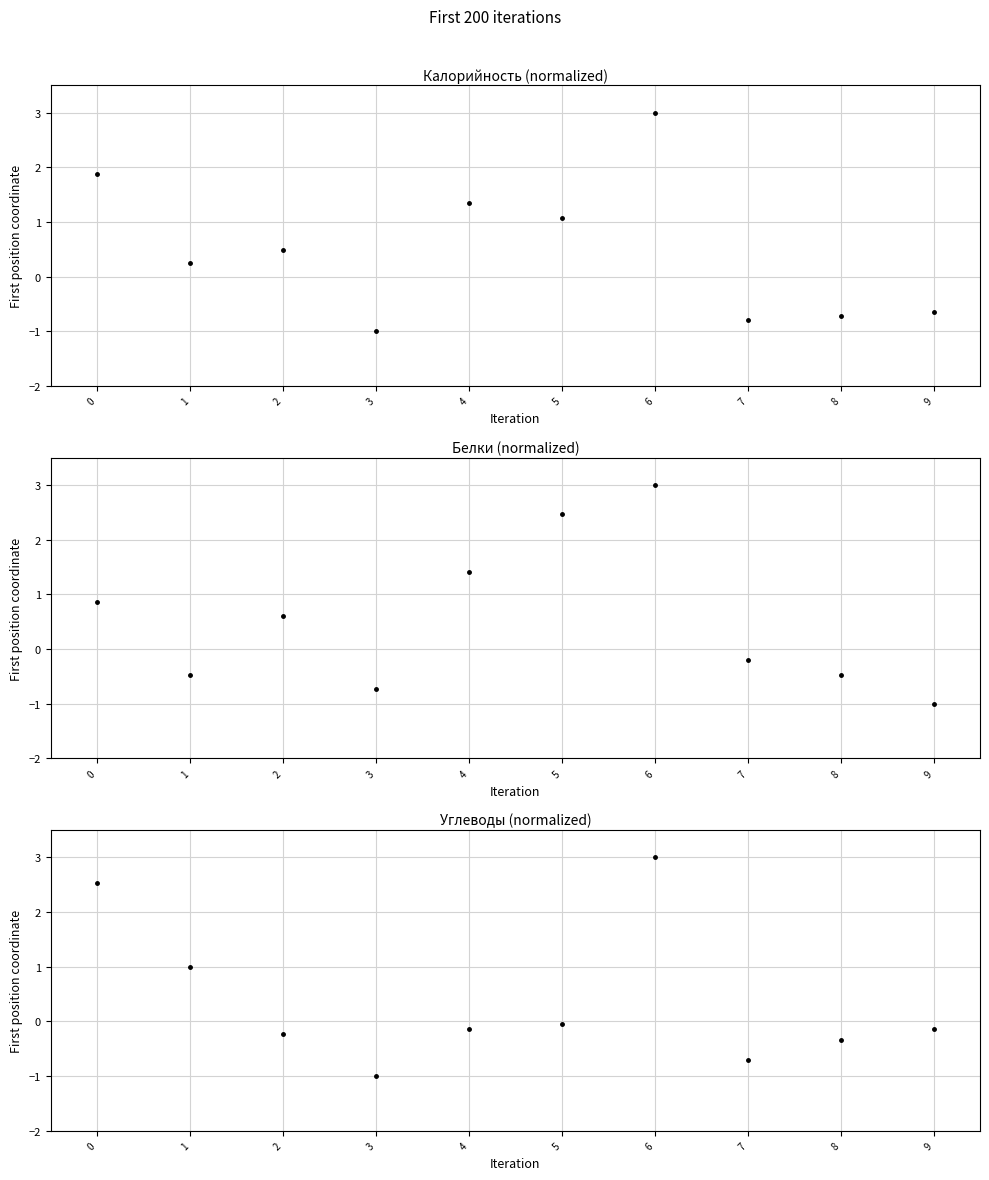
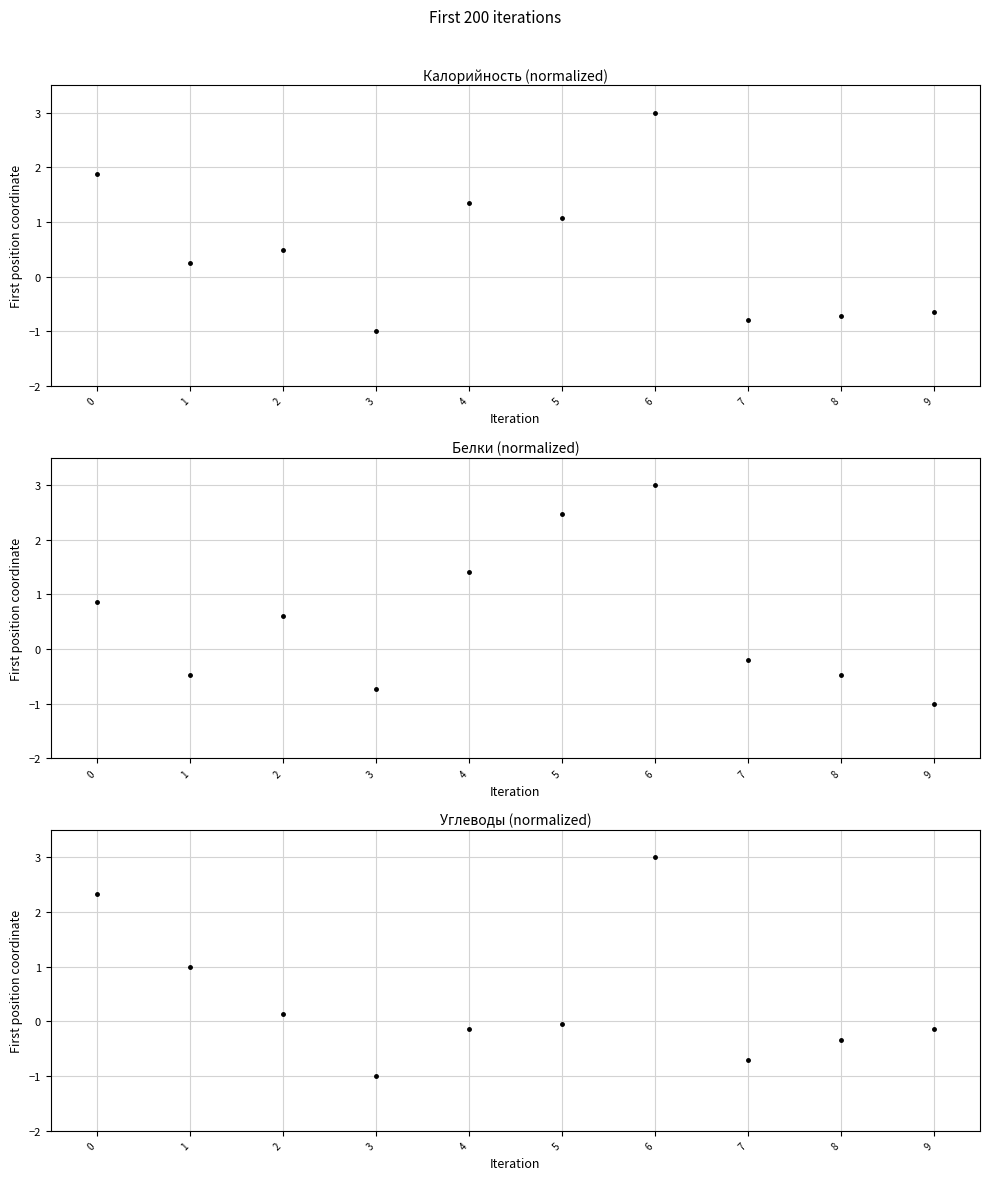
Углеводы (normalized), 0: 2.5 -> 2.3
Углеводы (normalized), 2: -0.2 -> 0.1
